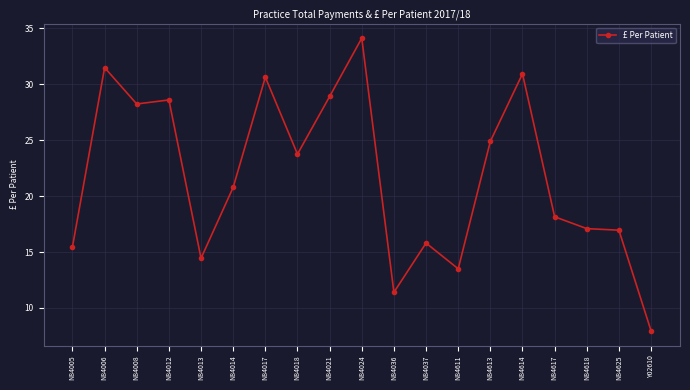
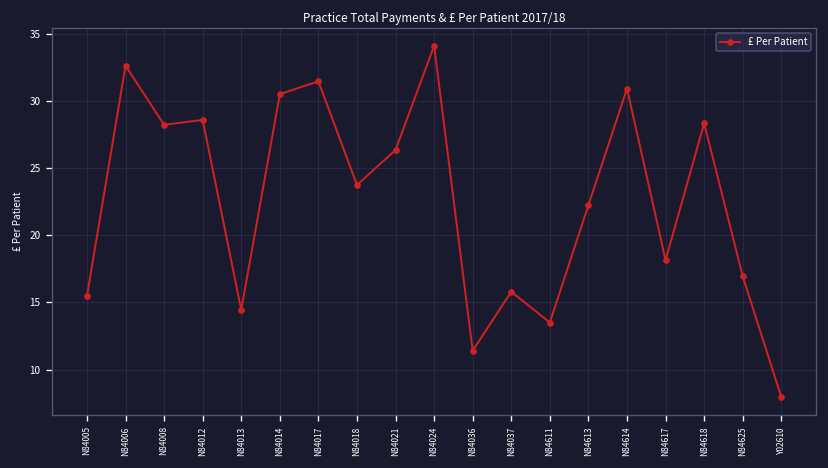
N84006: 31.5 -> 32.6
N84014: 20.8 -> 30.5
N84017: 30.6 -> 31.5
N84021: 28.9 -> 26.4
N84613: 24.9 -> 22.2
N84618: 17.1 -> 28.3
